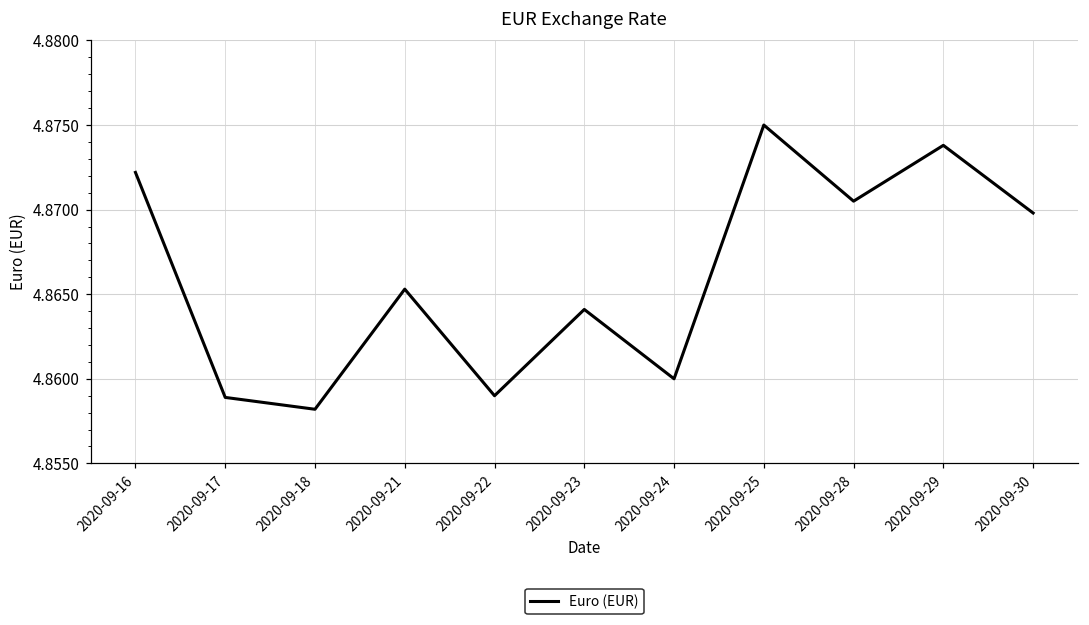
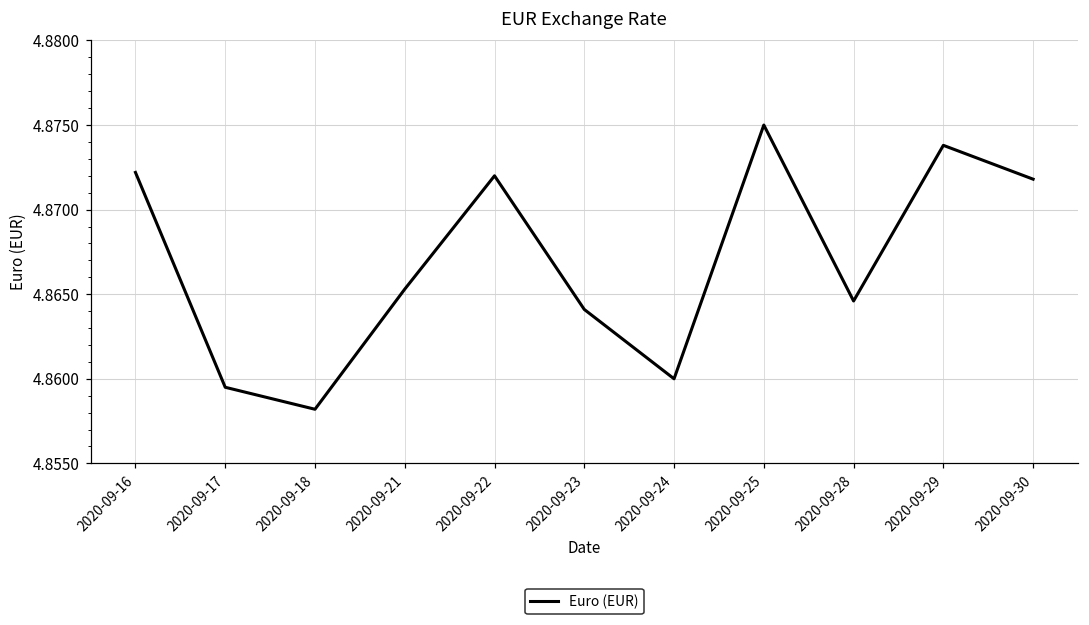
2020-09-17: 4.8589 -> 4.8595
2020-09-22: 4.859 -> 4.872
2020-09-28: 4.8705 -> 4.8646
2020-09-30: 4.8698 -> 4.8718
